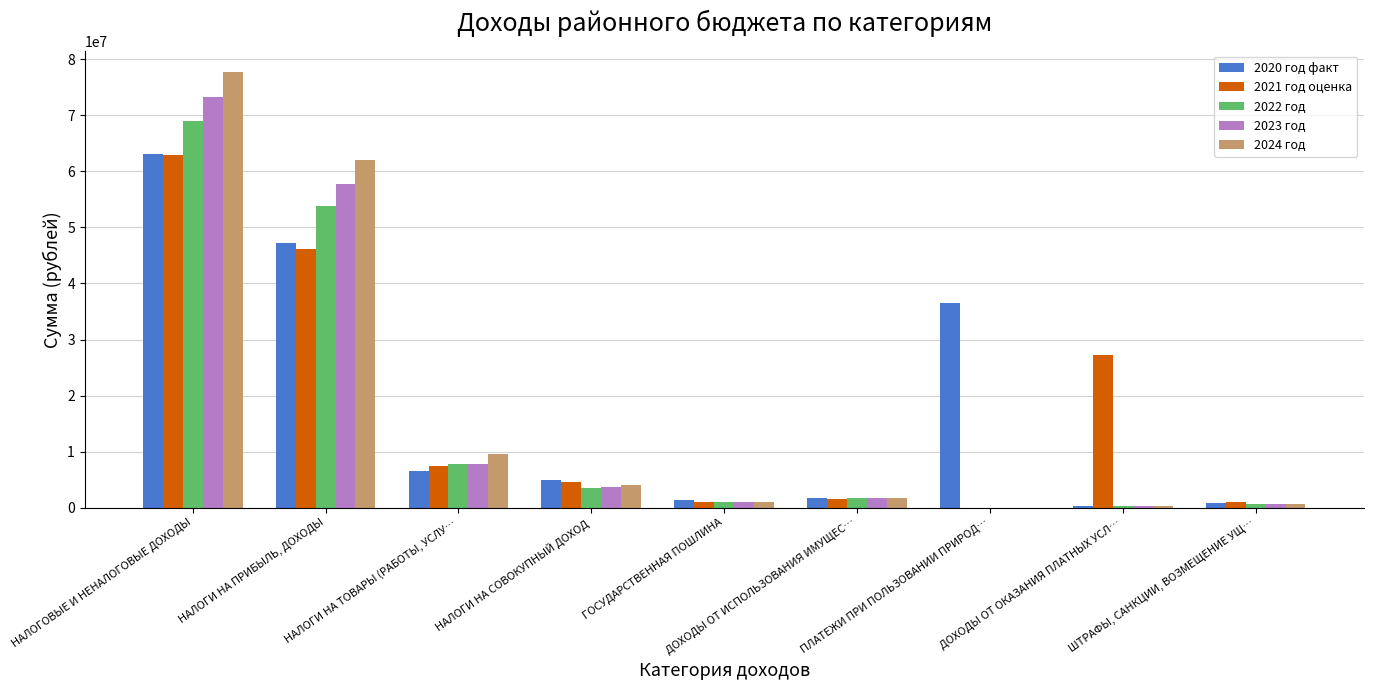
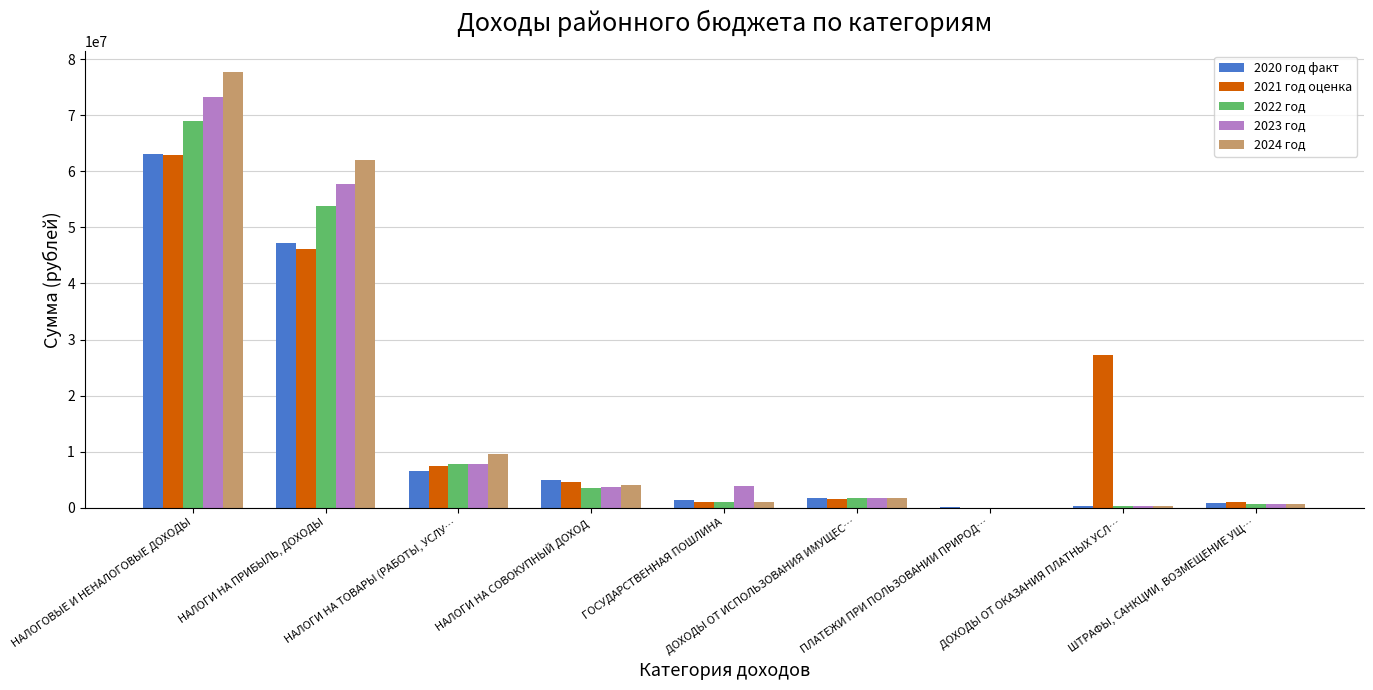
2023 год, ГОСУДАРСТВЕННАЯ ПОШЛИНА: 1000000 -> 4000000
2020 год факт, ПЛАТЕЖИ ПРИ ПОЛЬЗОВАНИИ ПРИРОД…: 37000000 -> 0
